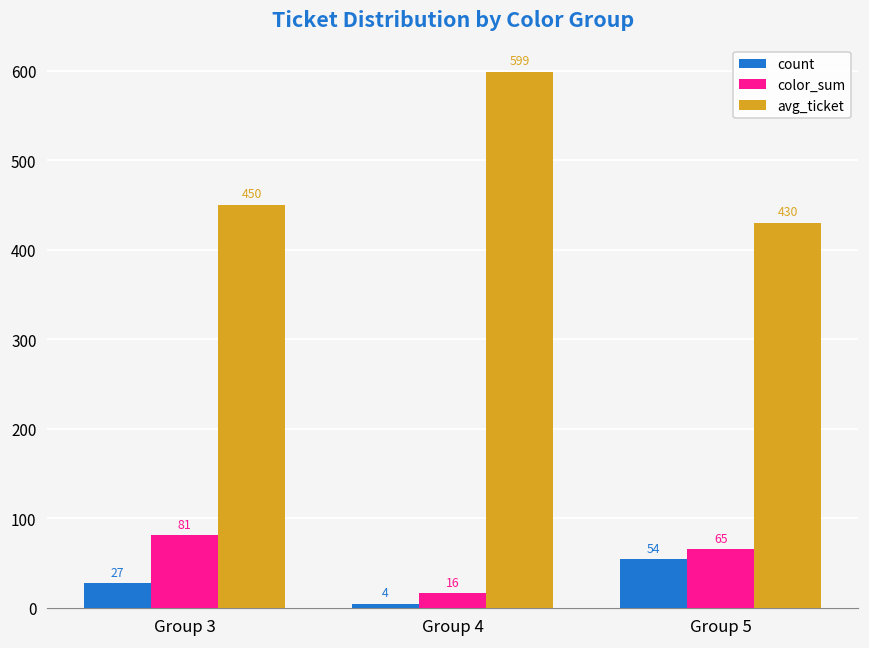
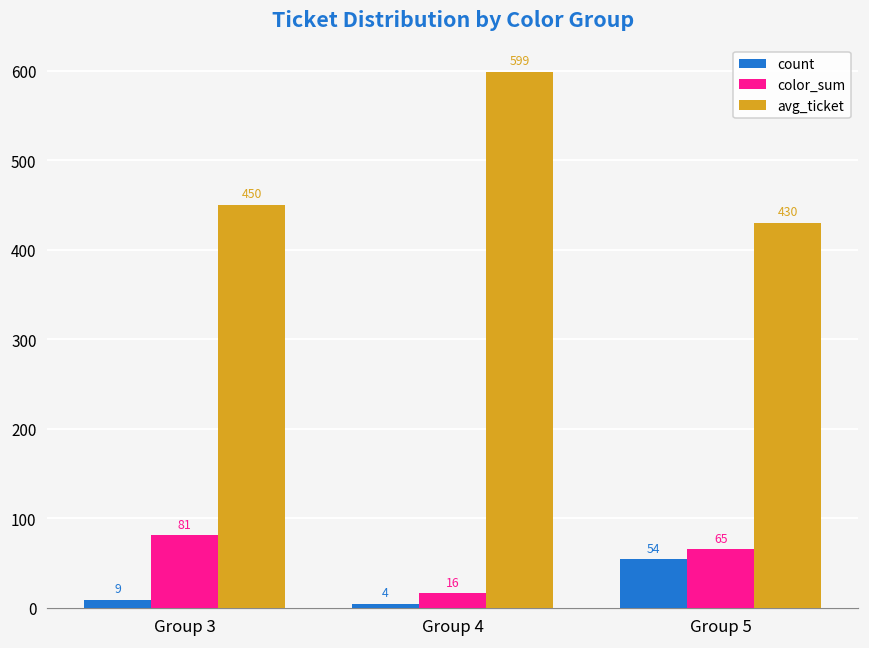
count, Group 3: 27 -> 9
